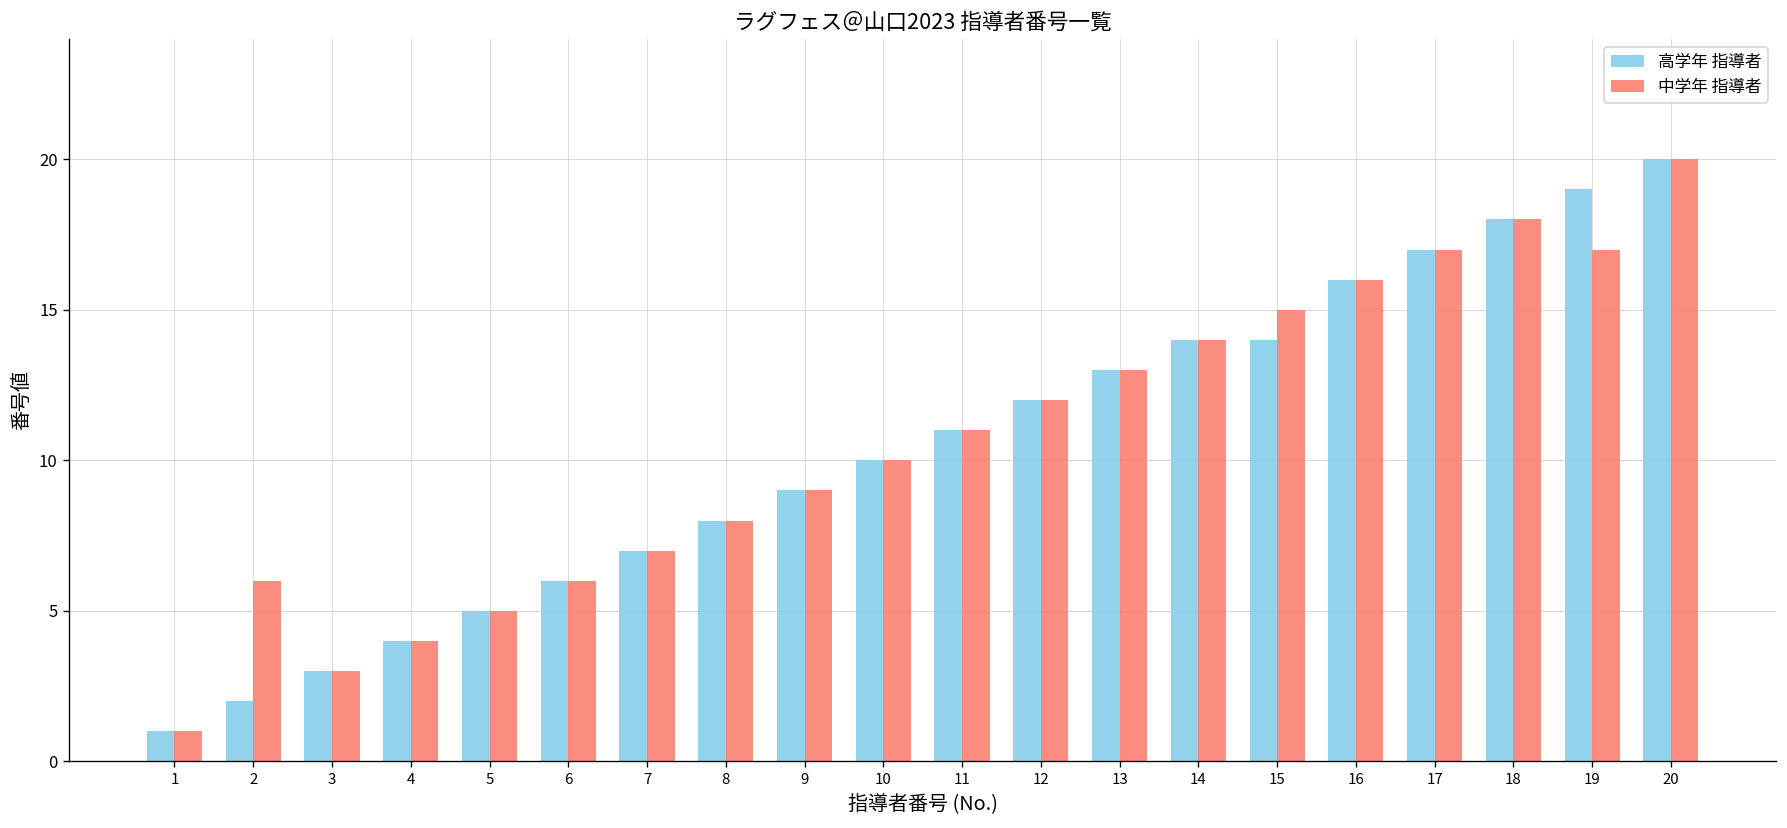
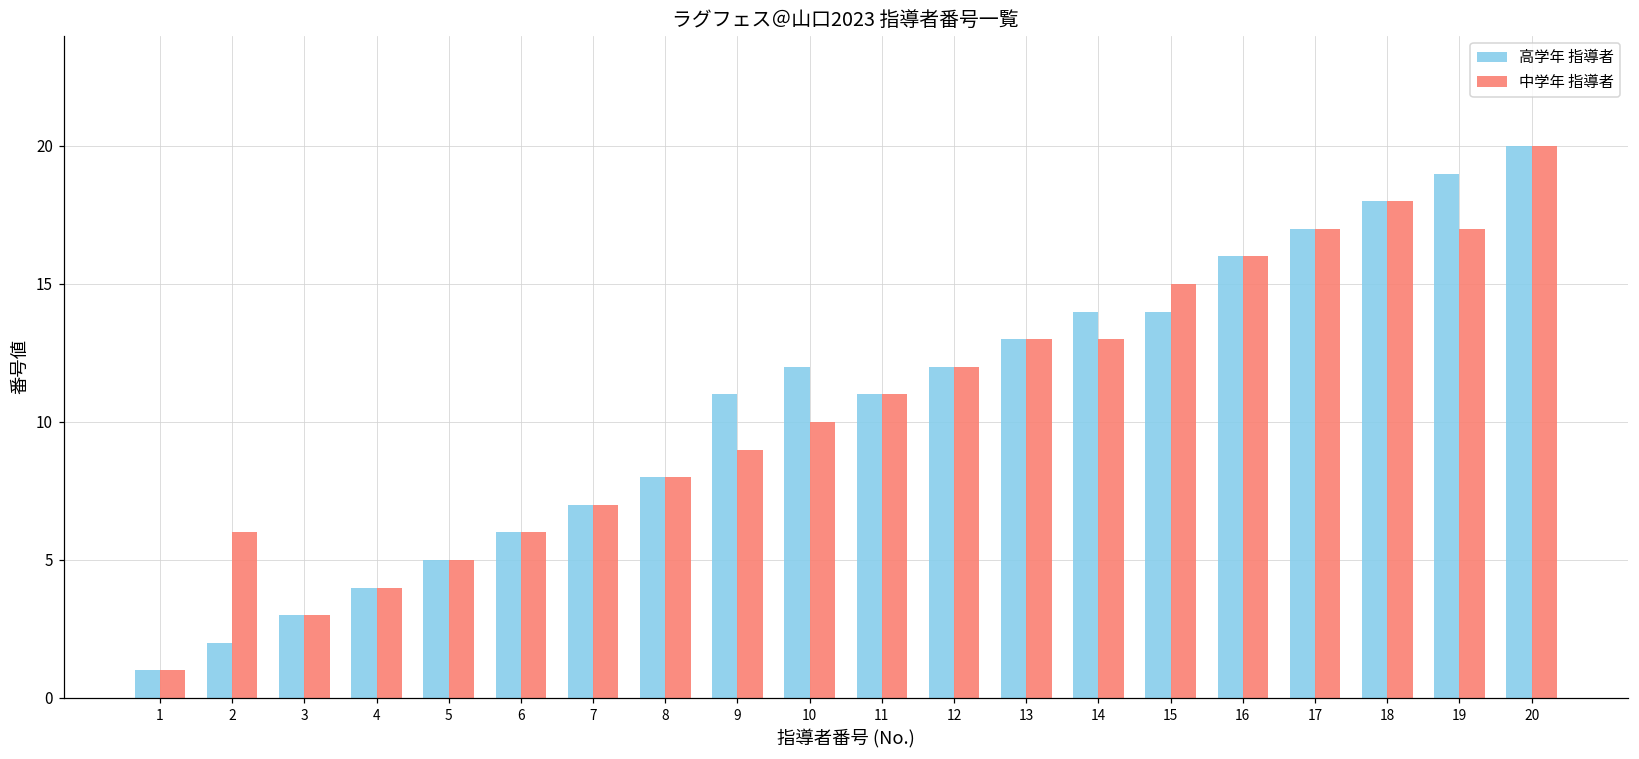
高学年 指導者, 9: 9 -> 11
高学年 指導者, 10: 10 -> 12
中学年 指導者, 14: 14 -> 13
